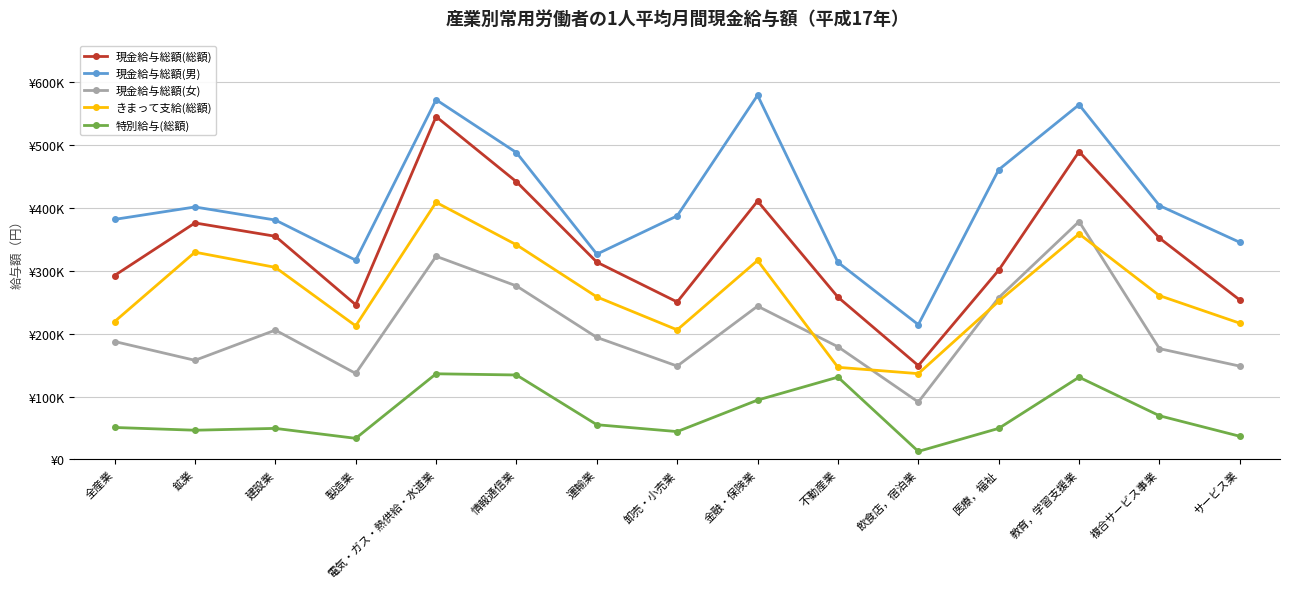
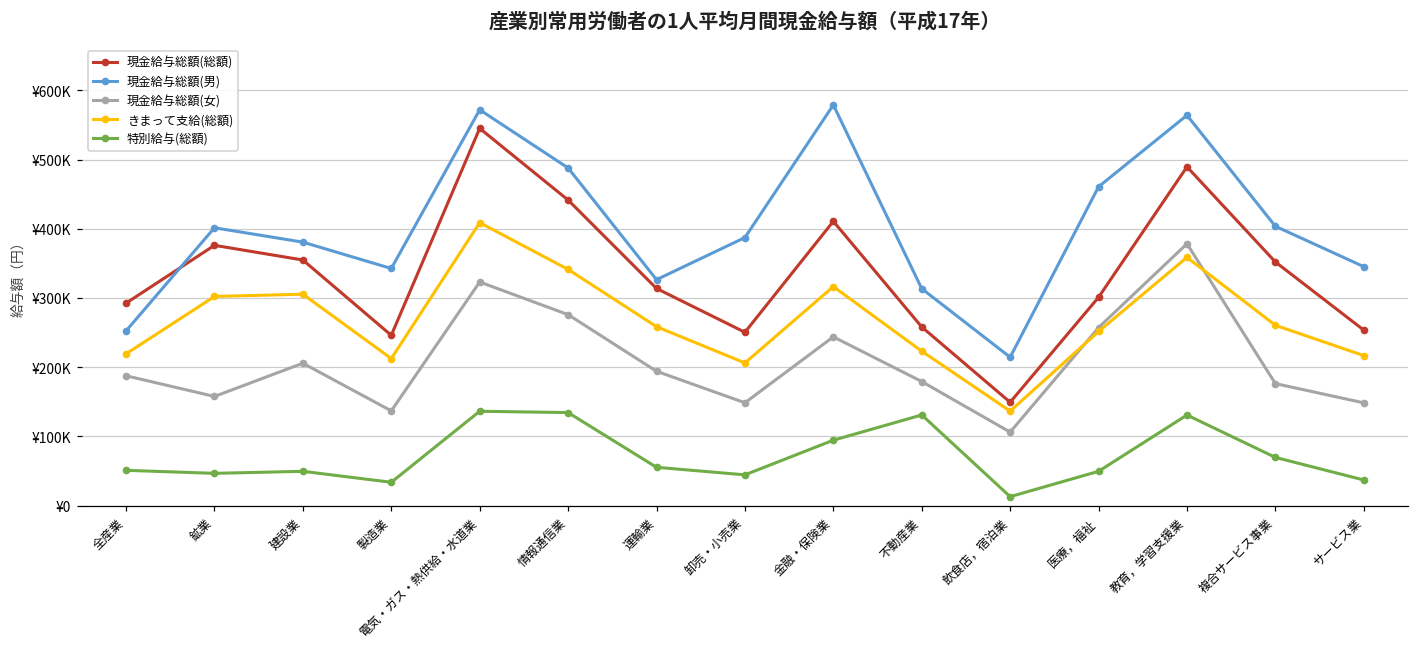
現金給与総額(男), 全産業: ¥380000 -> ¥250000
きまって支給(総額), 鉱業: ¥330000 -> ¥300000
現金給与総額(男), 製造業: ¥320000 -> ¥340000
きまって支給(総額), 不動産業: ¥150000 -> ¥220000
現金給与総額(女), 飲食店，宿泊業: ¥90000 -> ¥110000
